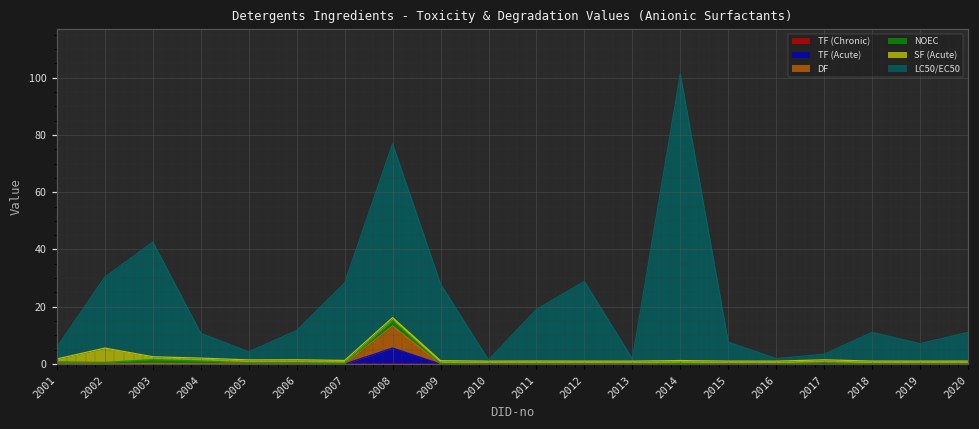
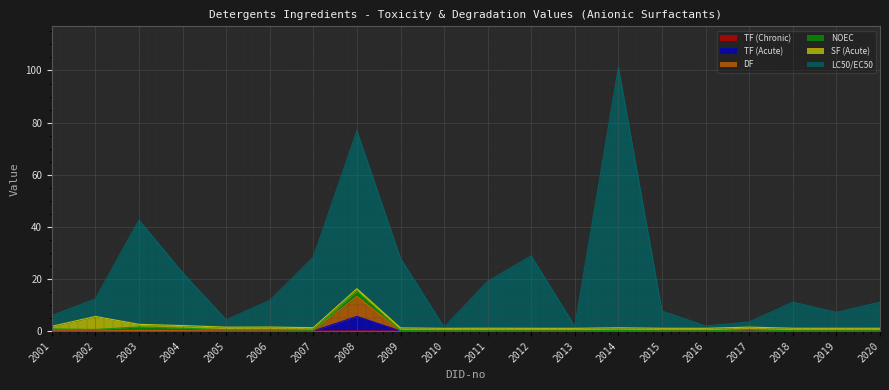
LC50/EC50, 2002: 25 -> 7
LC50/EC50, 2004: 9 -> 20
